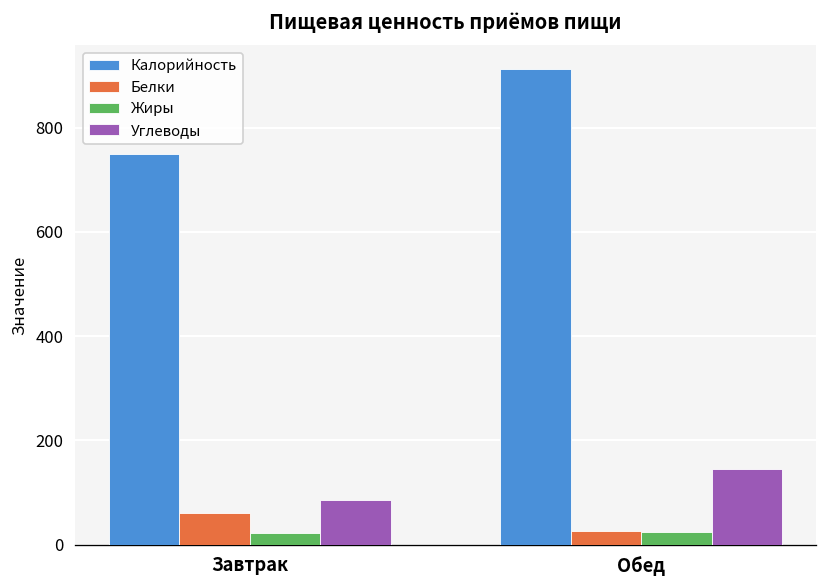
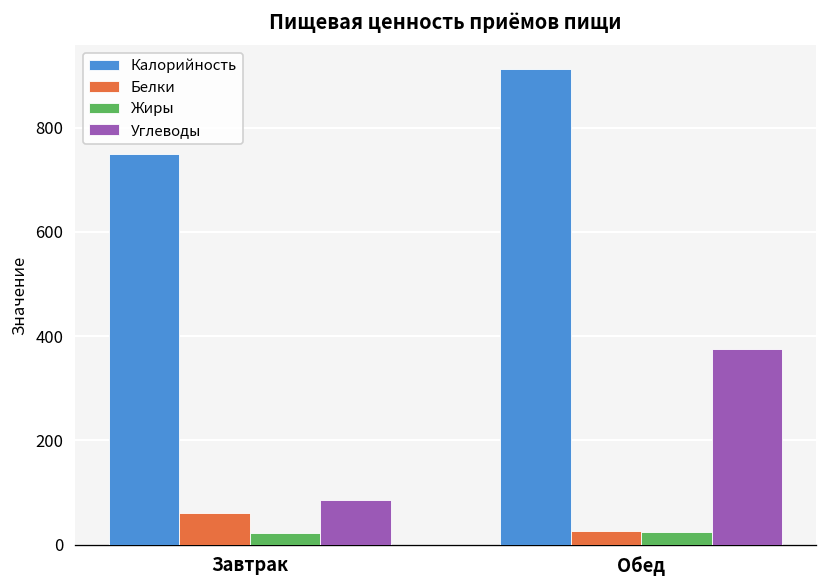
Углеводы, Обед: 150 -> 380
